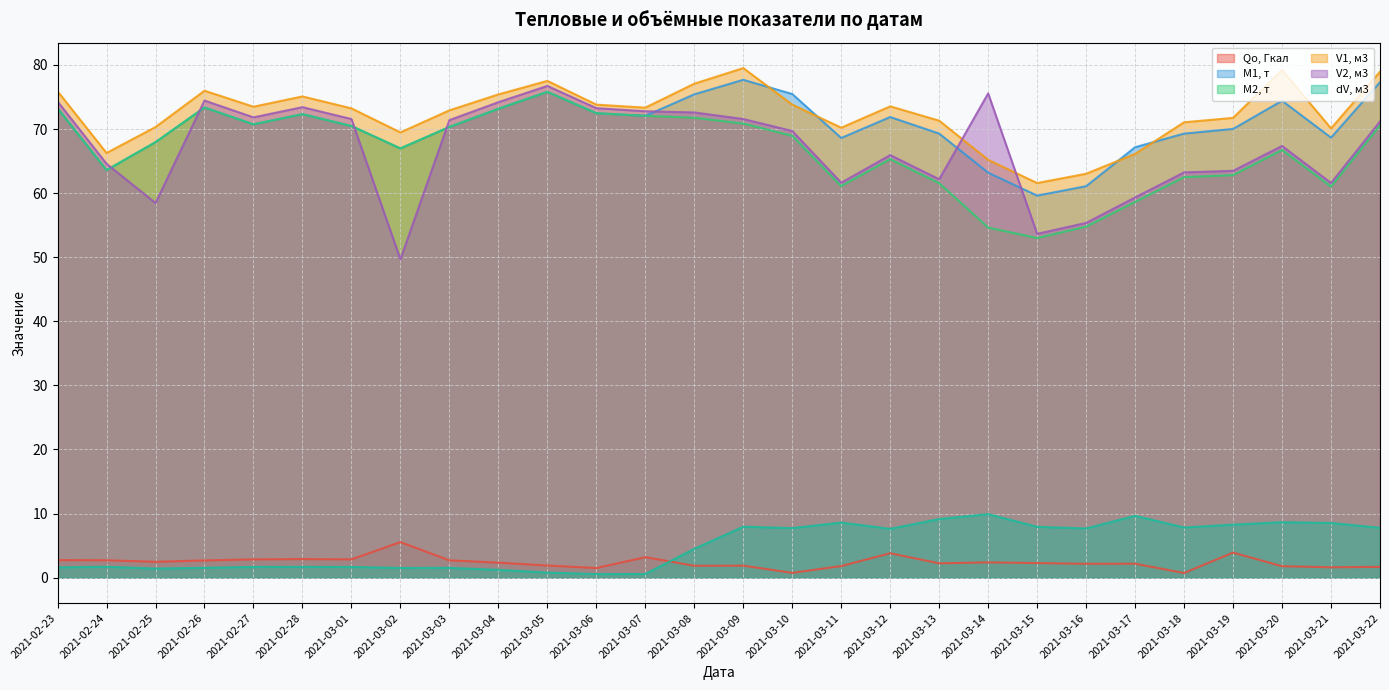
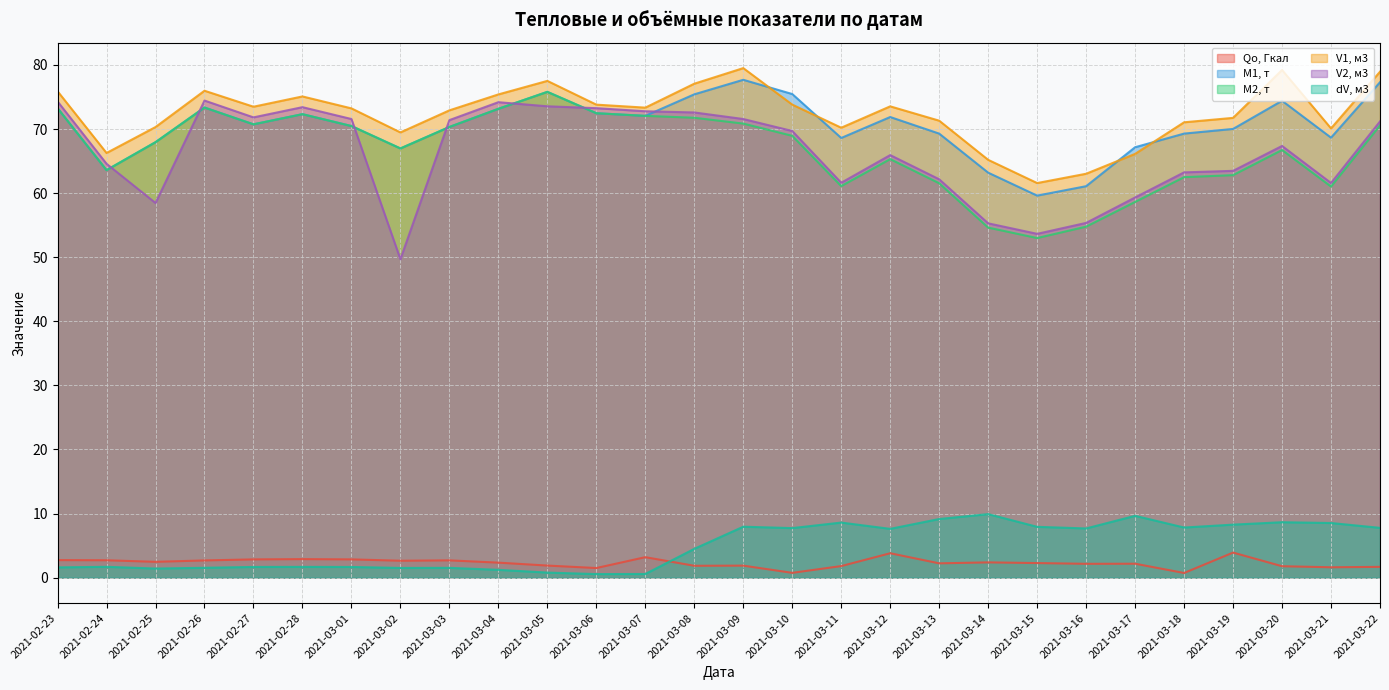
Qо, Гкал, 2021-03-02: 6 -> 3
V2, м3, 2021-03-05: 77 -> 74
V2, м3, 2021-03-14: 76 -> 55
